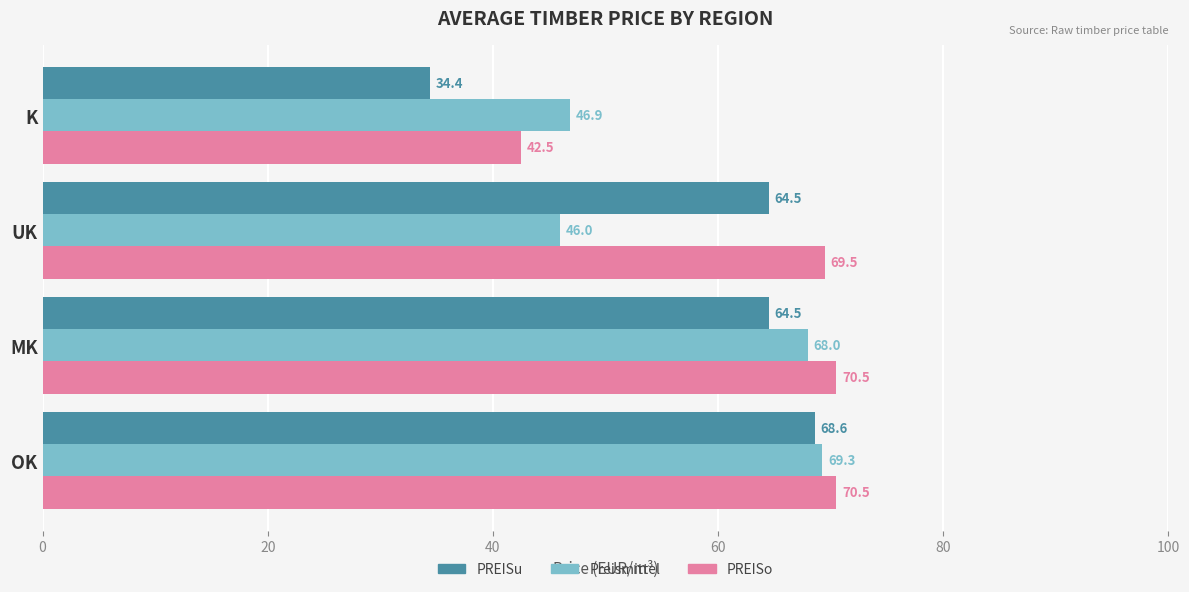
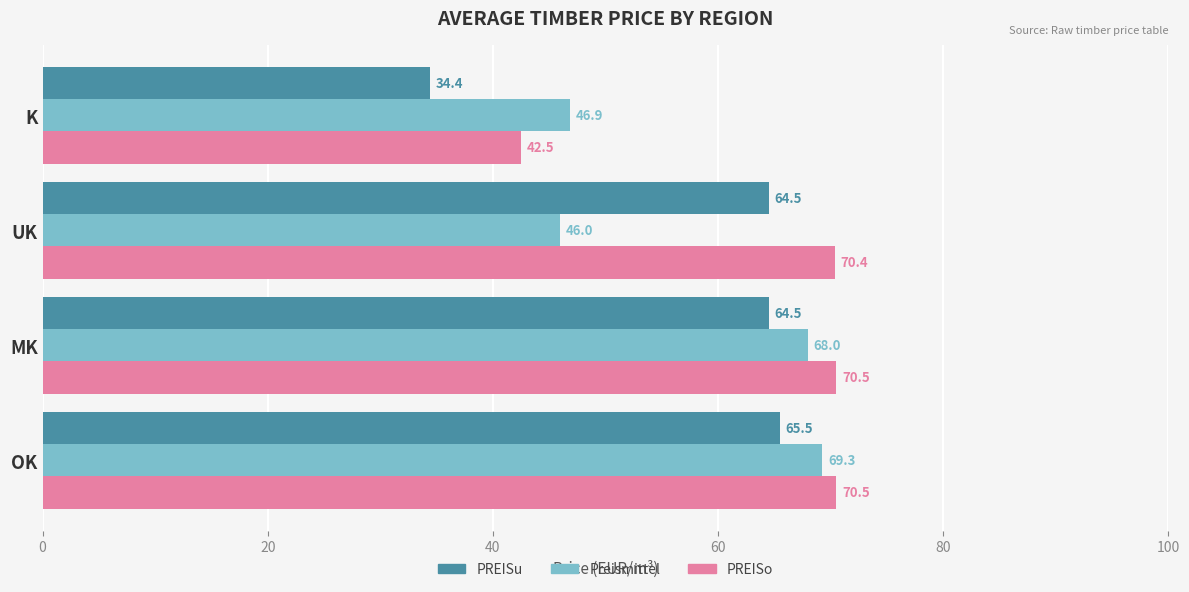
PREISo, UK: 69.5 -> 70.4
PREISu, OK: 68.6 -> 65.5
